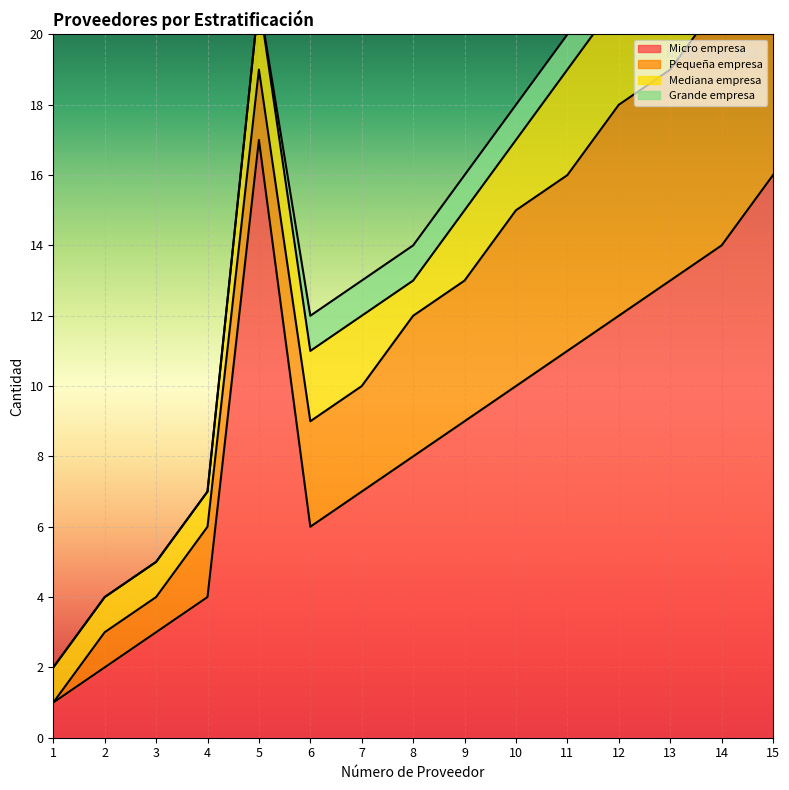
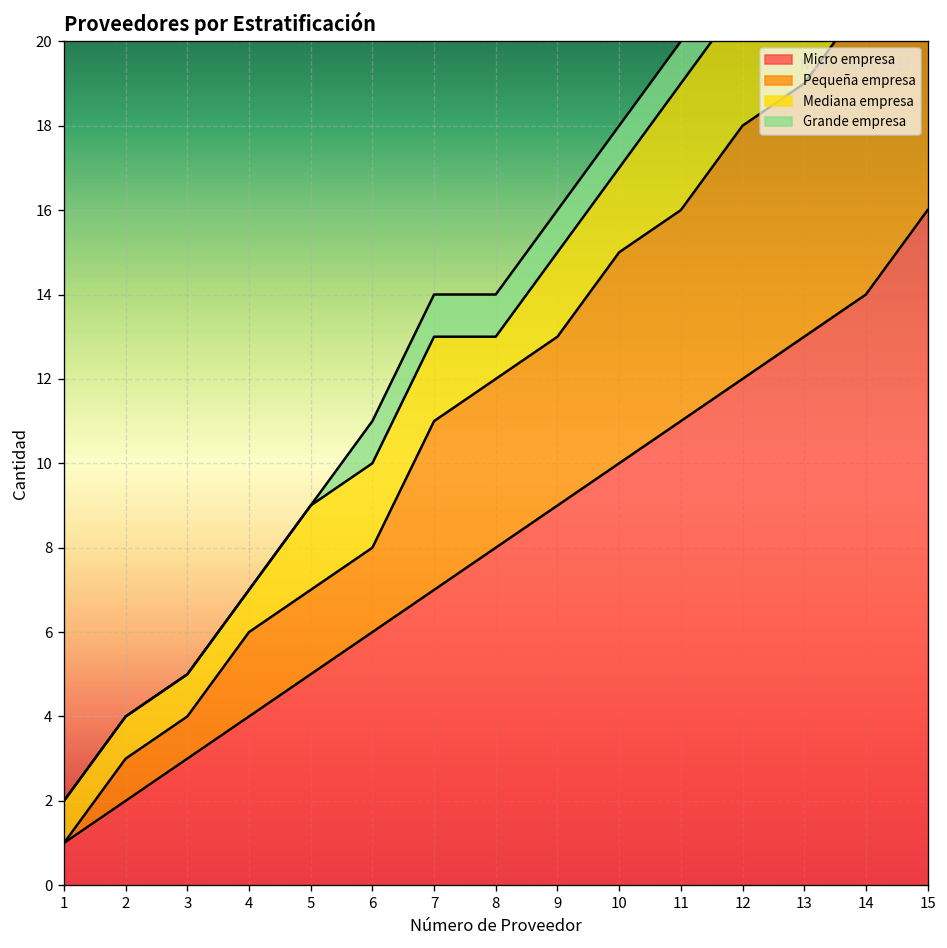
Micro empresa, 5: 17 -> 5
Pequeña empresa, 6: 3 -> 2
Pequeña empresa, 7: 3 -> 4
